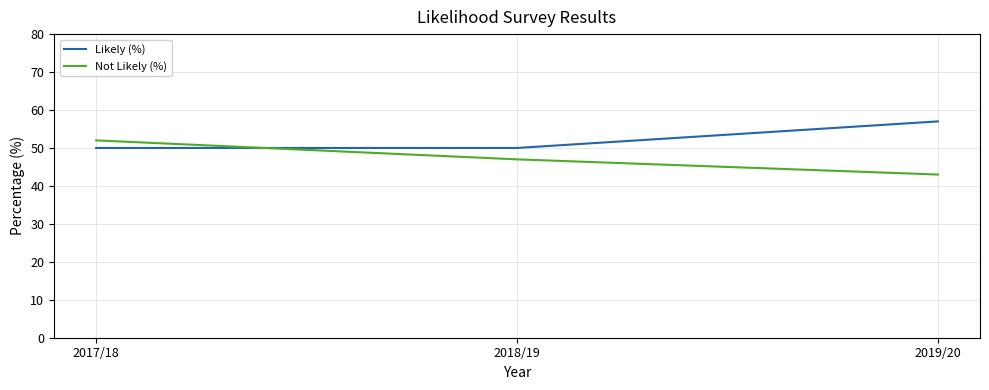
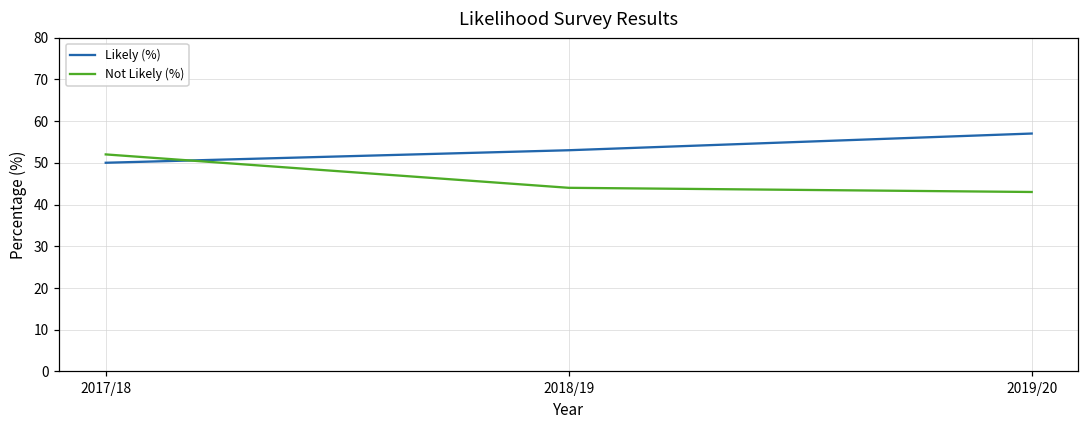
Likely (%), 2018/19: 50 -> 53
Not Likely (%), 2018/19: 47 -> 44
